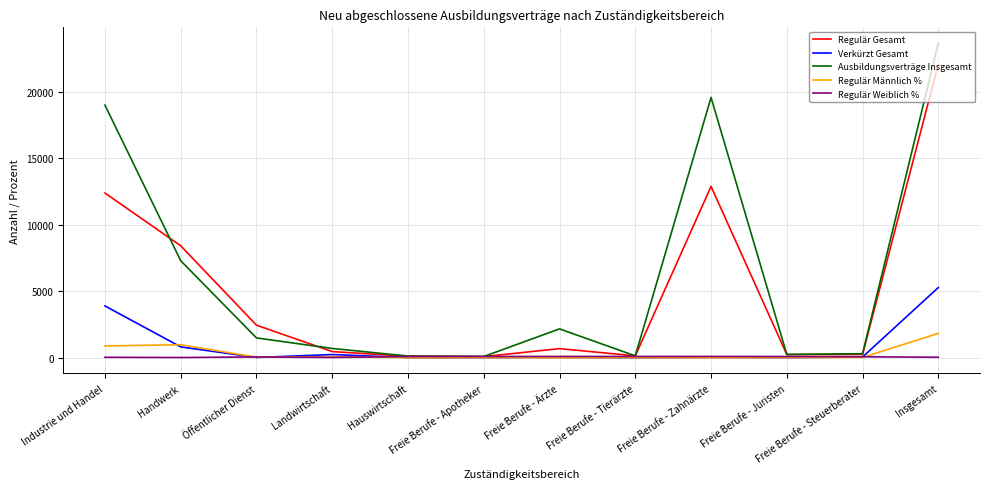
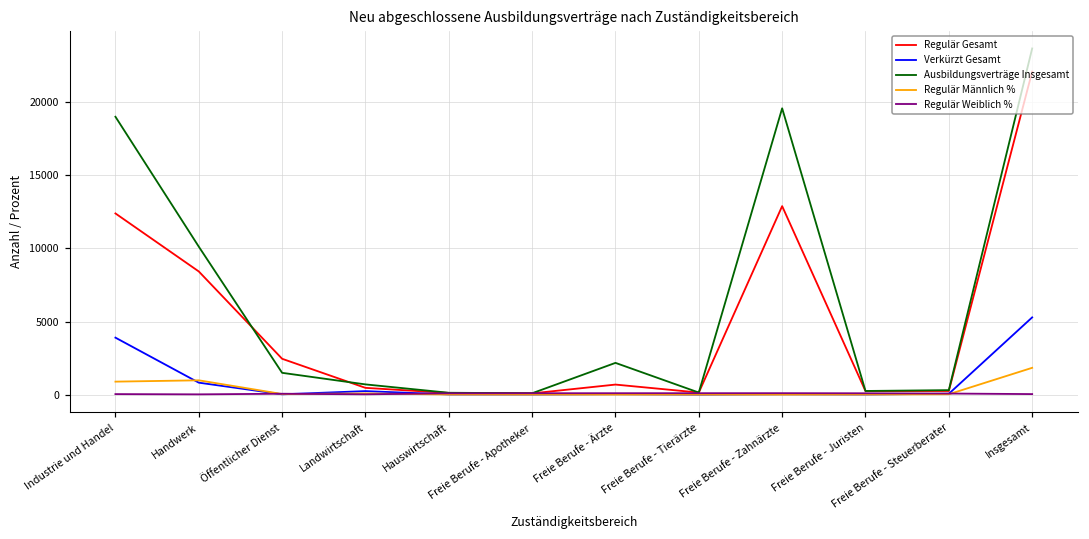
Ausbildungsverträge Insgesamt, Handwerk: 7300 -> 10100
